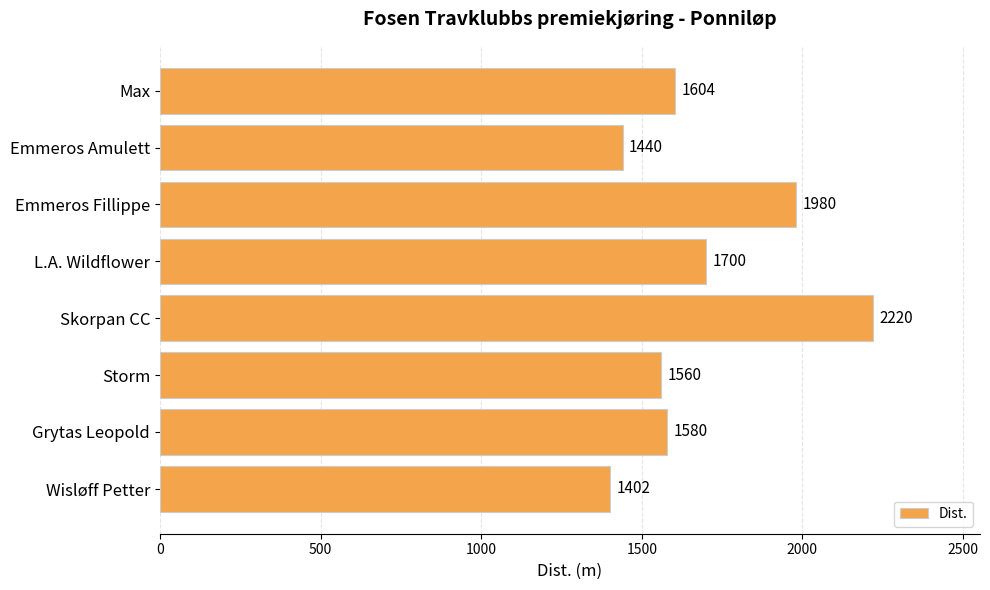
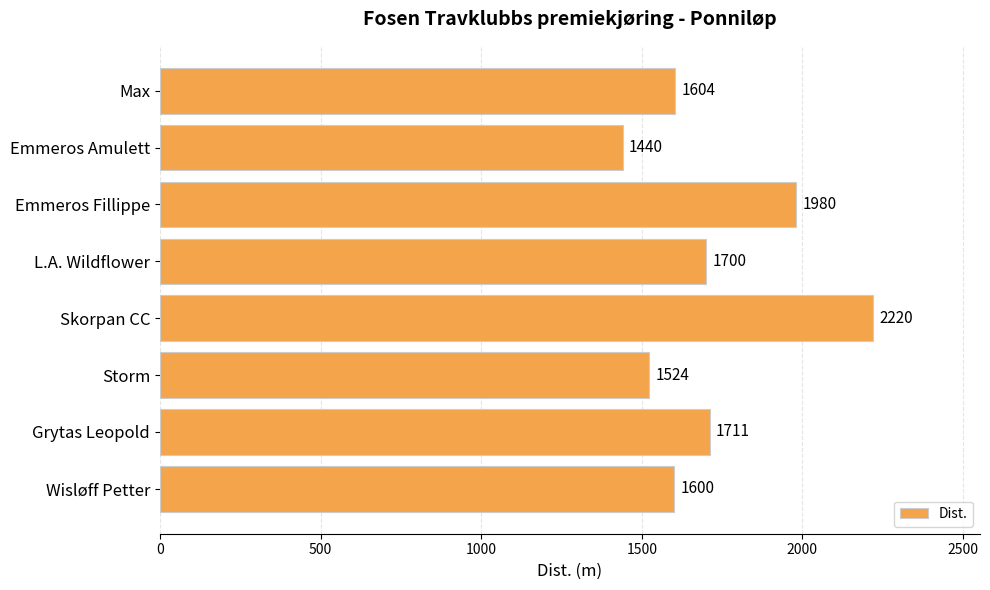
Storm: 1560 -> 1524
Grytas Leopold: 1580 -> 1711
Wisløff Petter: 1402 -> 1600
